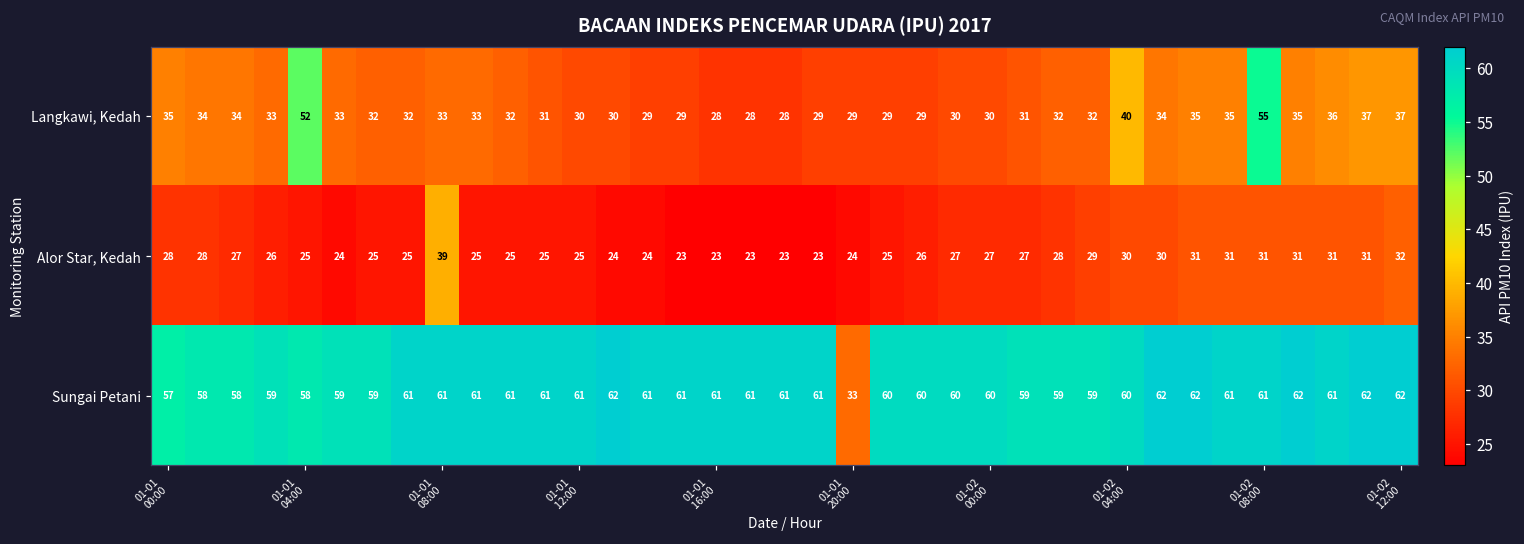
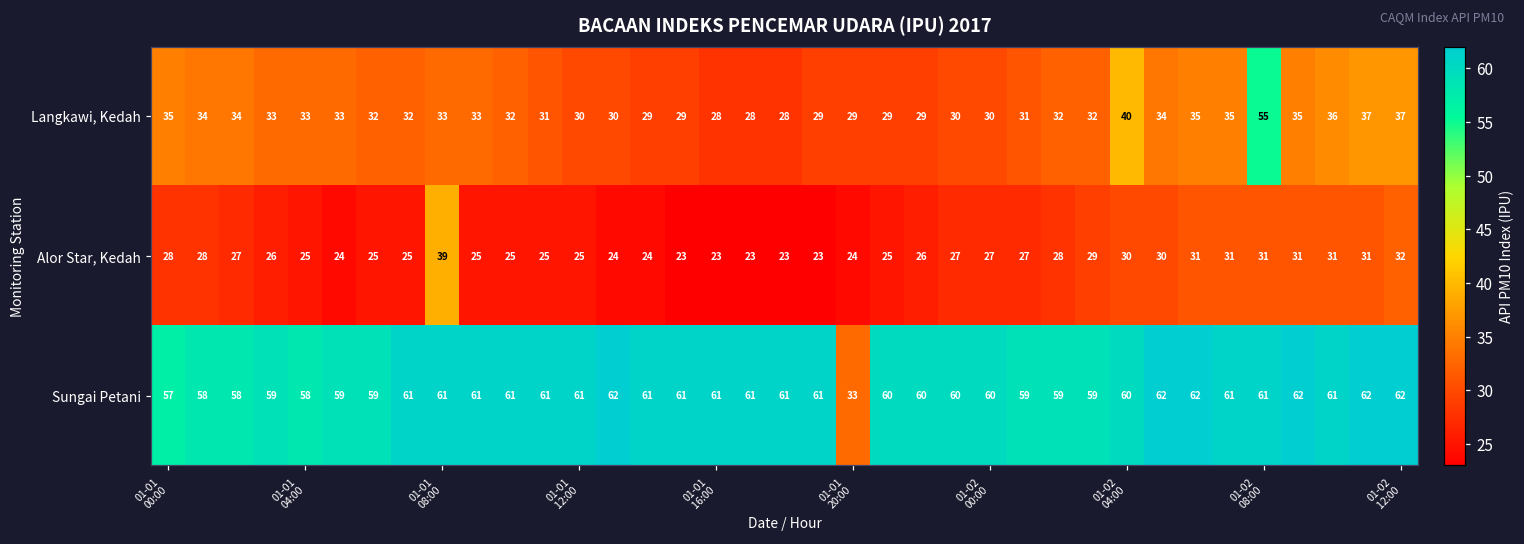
Langkawi, Kedah, 01-01 04:00: 52 -> 33
